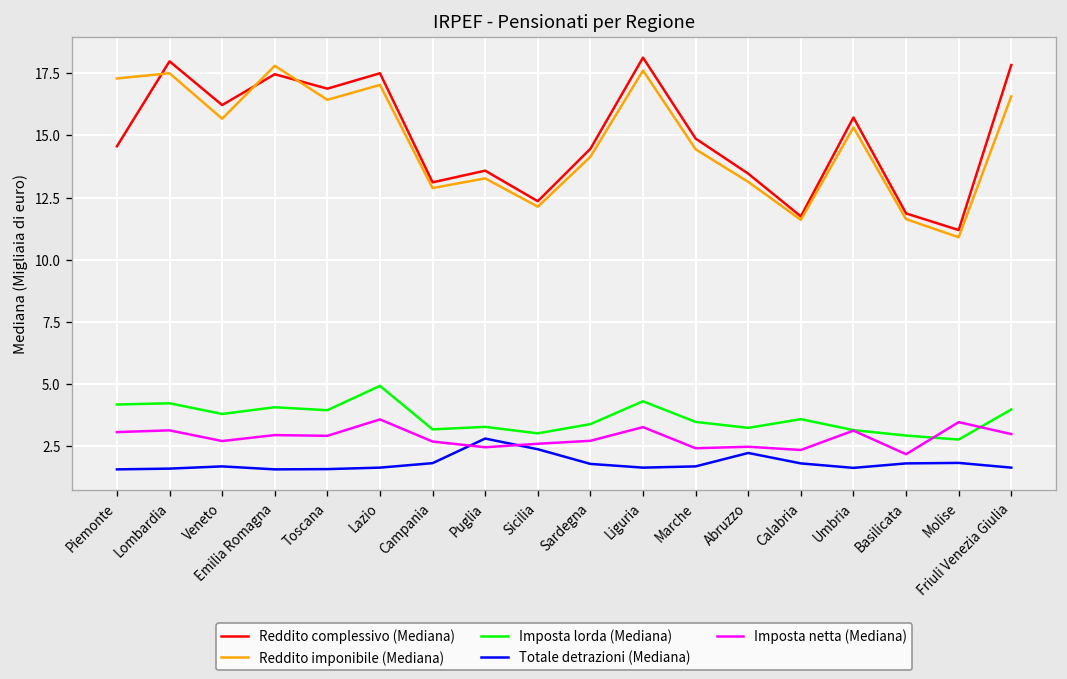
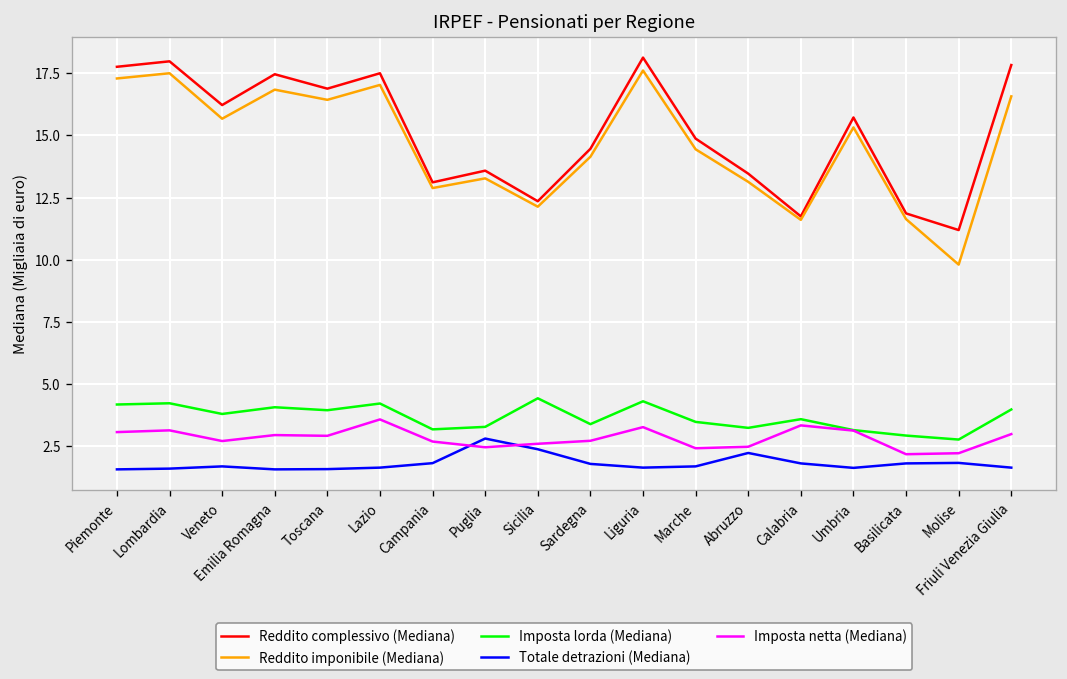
Reddito complessivo (Mediana), Piemonte: 14.6 -> 17.8
Reddito imponibile (Mediana), Emilia Romagna: 17.8 -> 16.8
Imposta lorda (Mediana), Lazio: 4.9 -> 4.2
Imposta lorda (Mediana), Sicilia: 3.0 -> 4.4
Imposta netta (Mediana), Calabria: 2.3 -> 3.3
Reddito imponibile (Mediana), Molise: 10.9 -> 9.8
Imposta netta (Mediana), Molise: 3.5 -> 2.2
